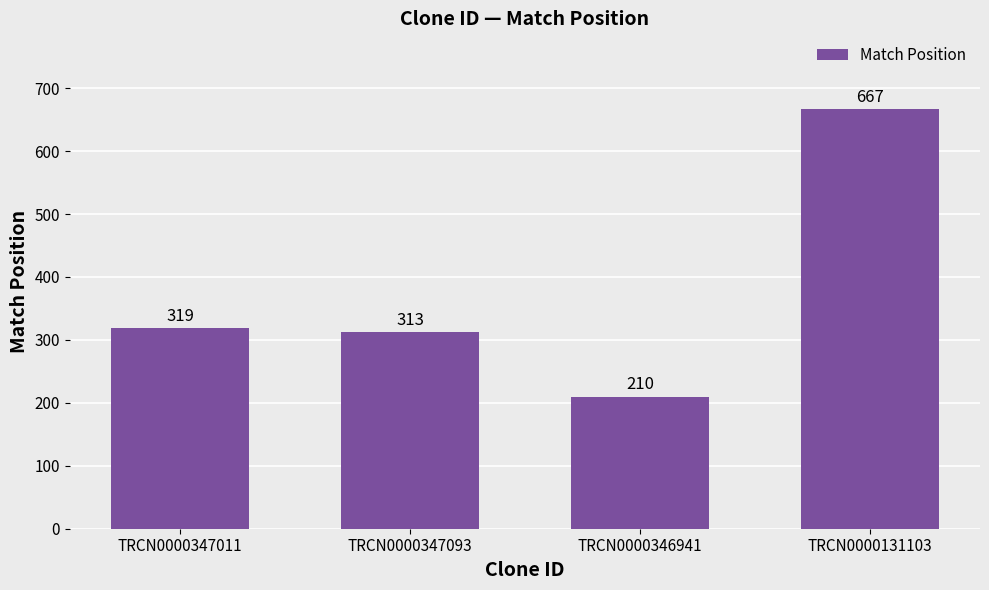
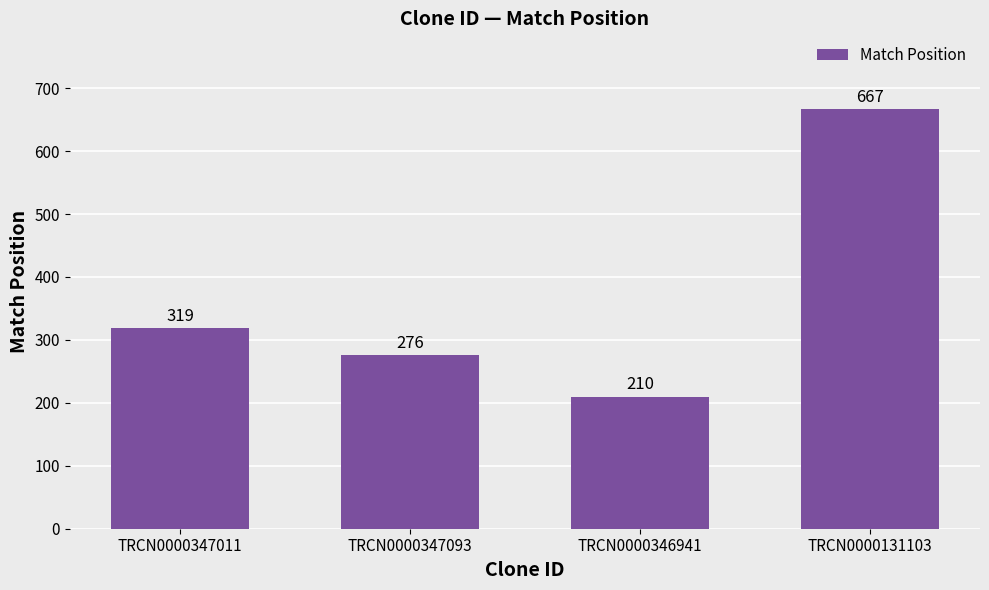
TRCN0000347093: 313 -> 276
